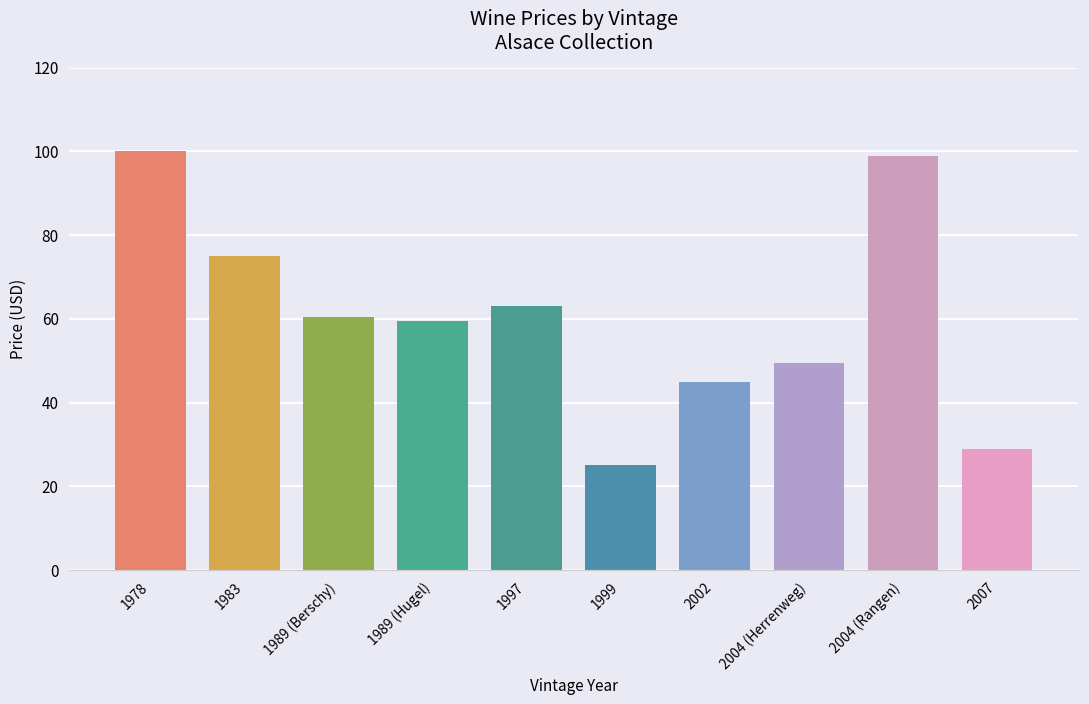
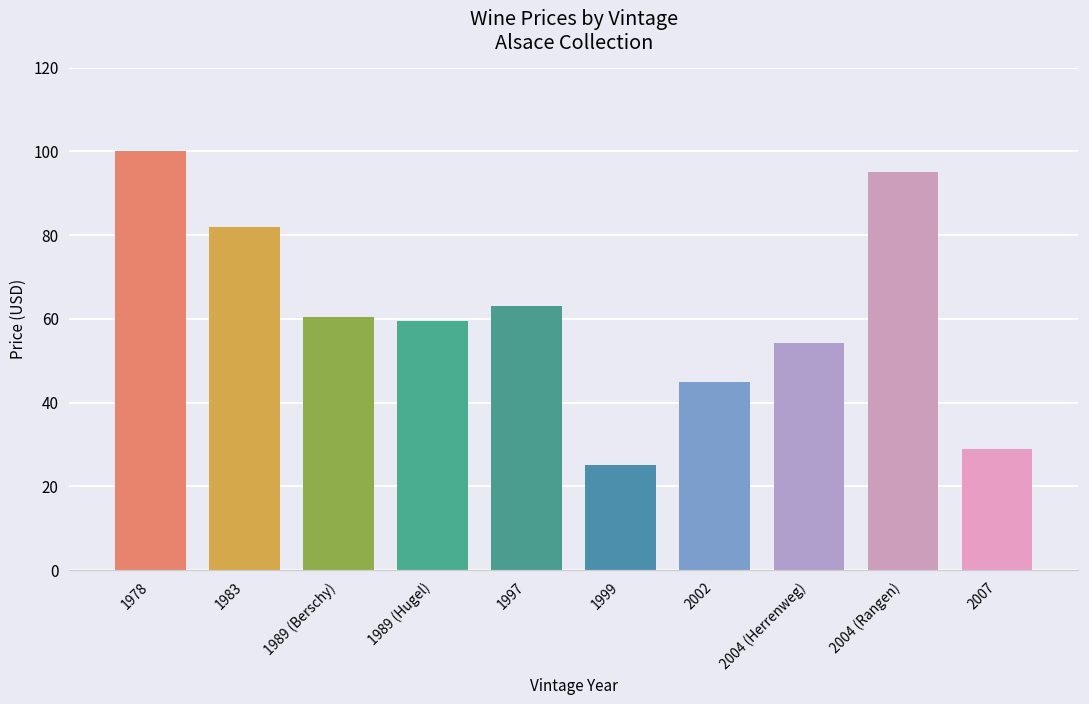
1983: 75 -> 82
2004 (Herrenweg): 50 -> 54
2004 (Rangen): 99 -> 95
